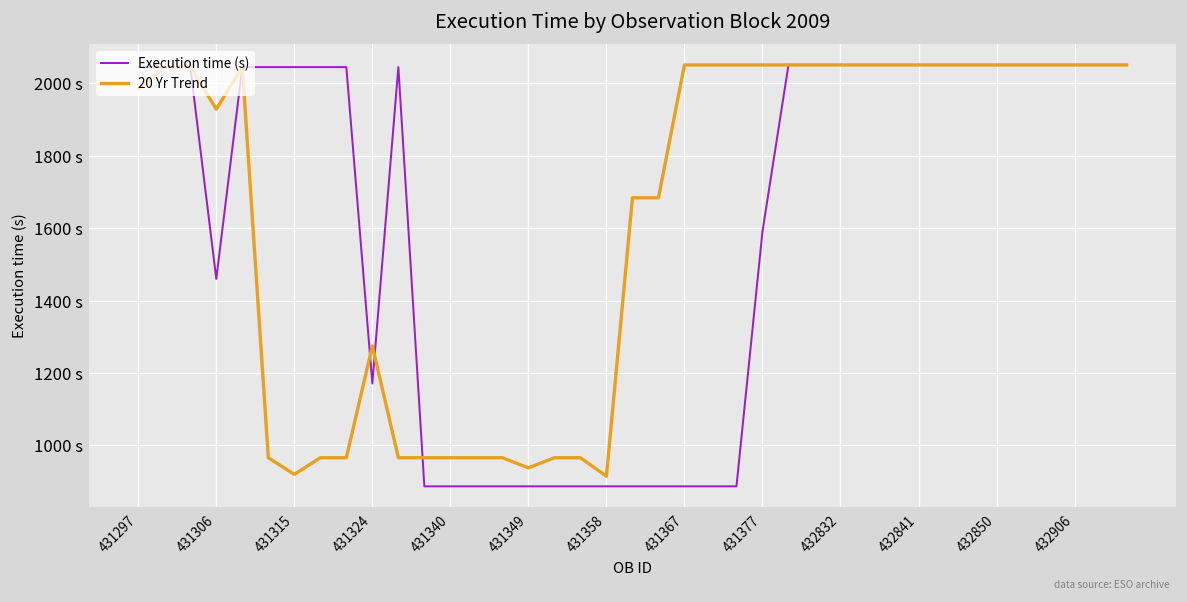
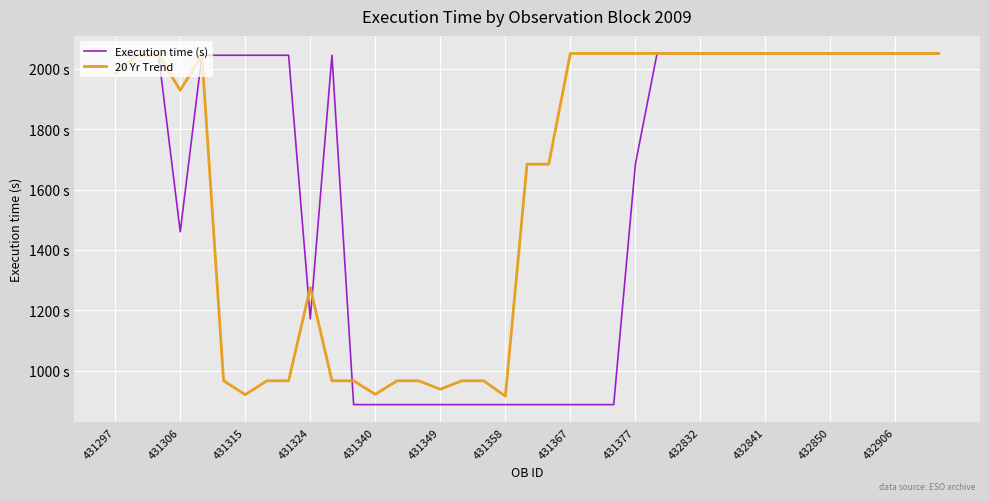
20 Yr Trend, 431340: 970 s -> 920 s
Execution time (s), 431377: 1590 s -> 1680 s
